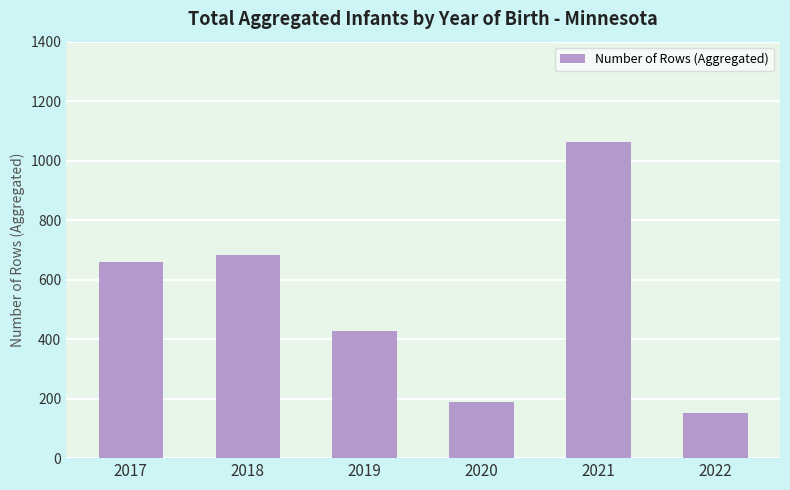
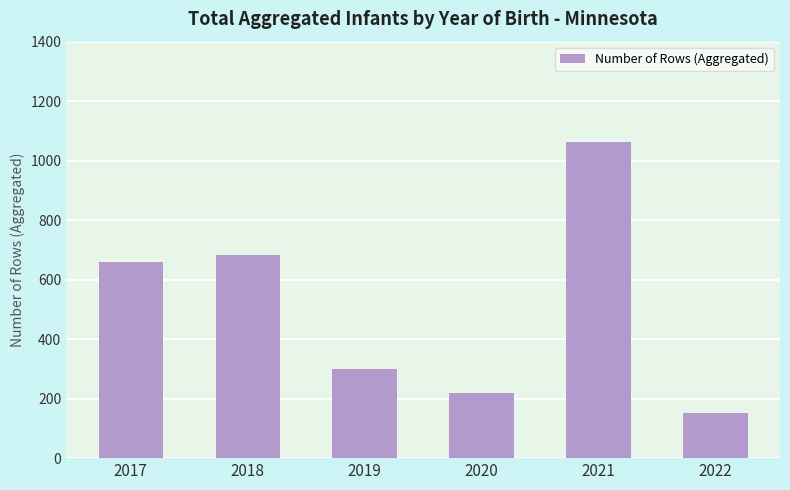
2019: 430 -> 300
2020: 190 -> 220
